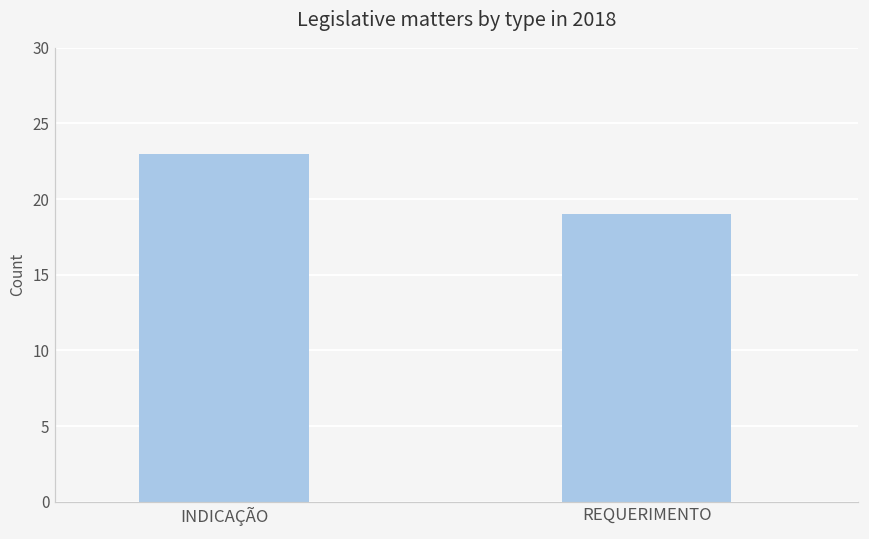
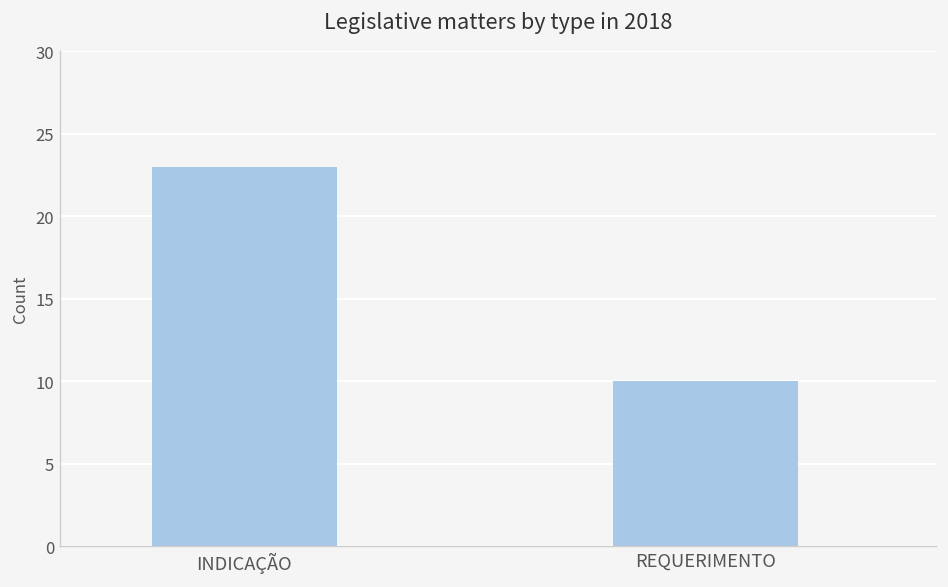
REQUERIMENTO: 19 -> 10
